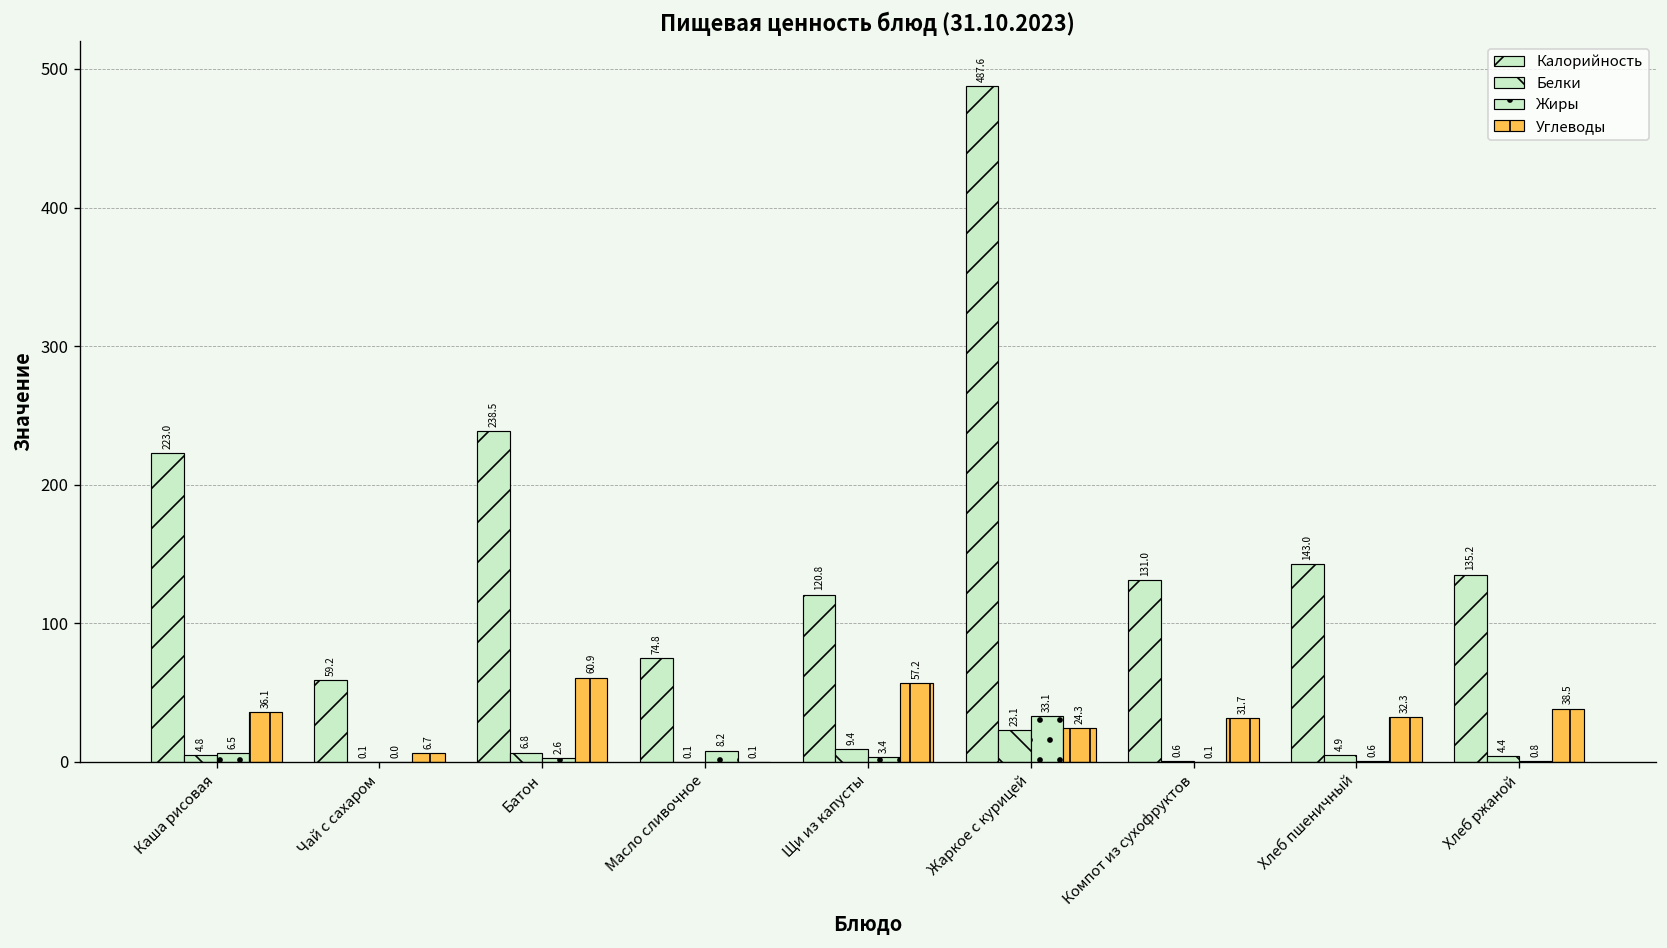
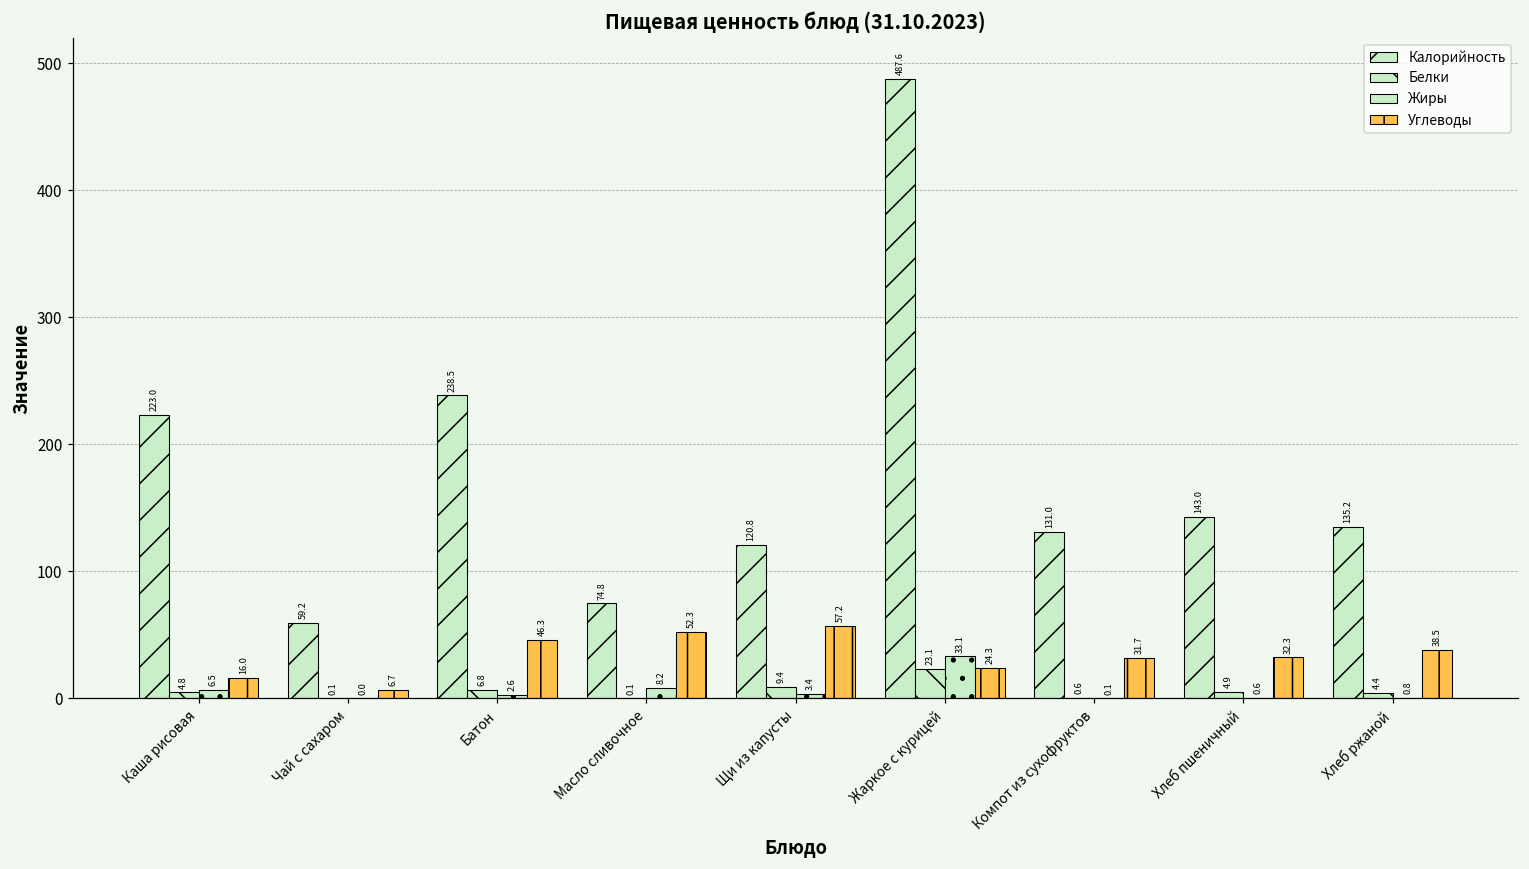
Углеводы, Каша рисовая: 36.1 -> 16.0
Углеводы, Батон: 60.9 -> 46.3
Углеводы, Масло сливочное: 0.1 -> 52.3
